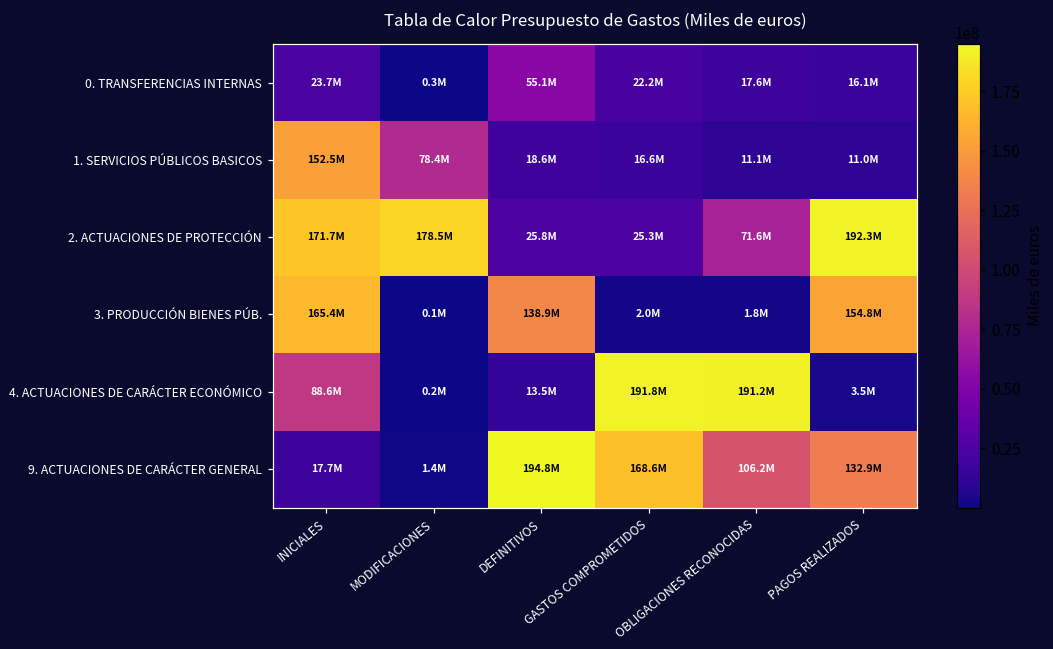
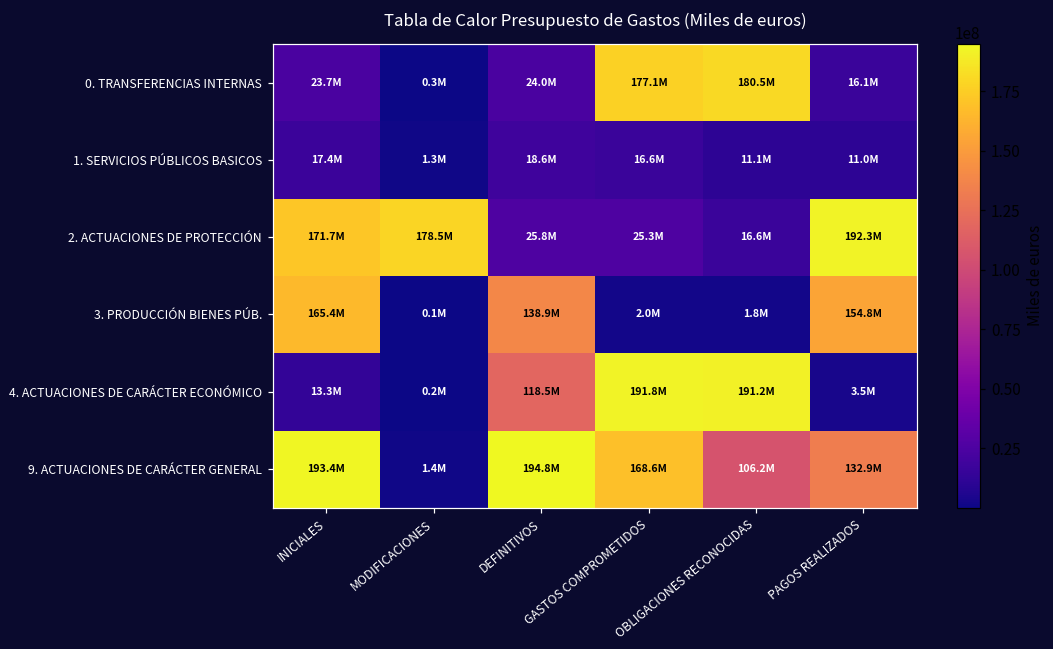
0. TRANSFERENCIAS INTERNAS, DEFINITIVOS: 55.1M -> 24.0M
0. TRANSFERENCIAS INTERNAS, GASTOS COMPROMETIDOS: 22.2M -> 177.1M
0. TRANSFERENCIAS INTERNAS, OBLIGACIONES RECONOCIDAS: 17.6M -> 180.5M
1. SERVICIOS PÚBLICOS BASICOS, INICIALES: 152.5M -> 17.4M
1. SERVICIOS PÚBLICOS BASICOS, MODIFICACIONES: 78.4M -> 1.3M
2. ACTUACIONES DE PROTECCIÓN, OBLIGACIONES RECONOCIDAS: 71.6M -> 16.6M
4. ACTUACIONES DE CARÁCTER ECONÓMICO, INICIALES: 88.6M -> 13.3M
4. ACTUACIONES DE CARÁCTER ECONÓMICO, DEFINITIVOS: 13.5M -> 118.5M
9. ACTUACIONES DE CARÁCTER GENERAL, INICIALES: 17.7M -> 193.4M
